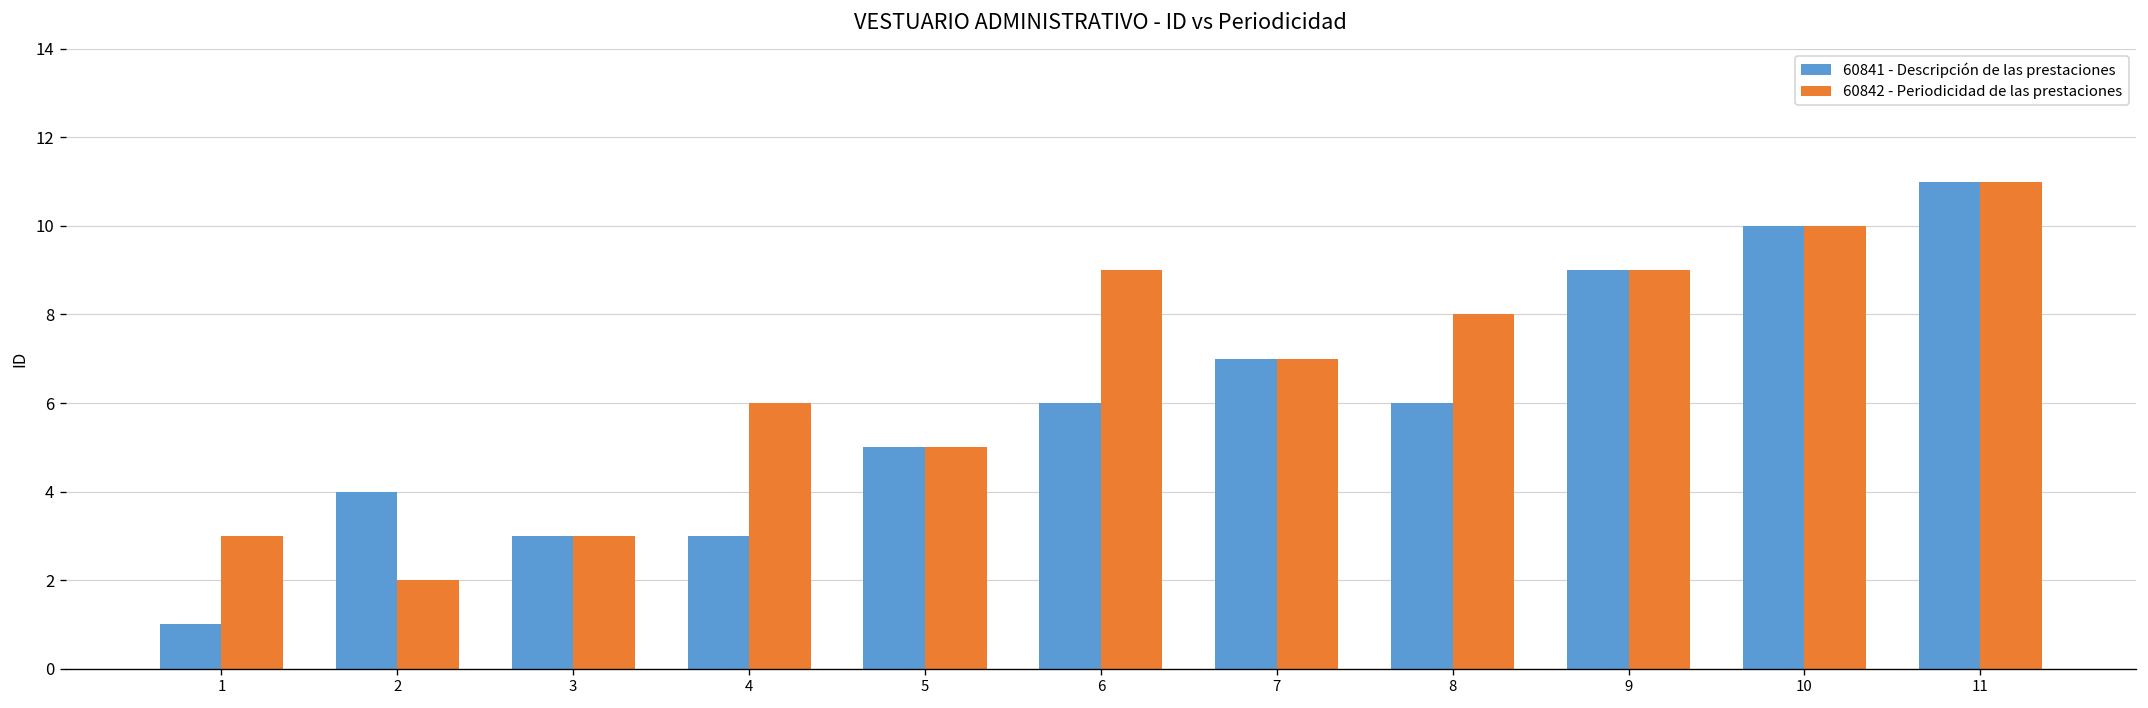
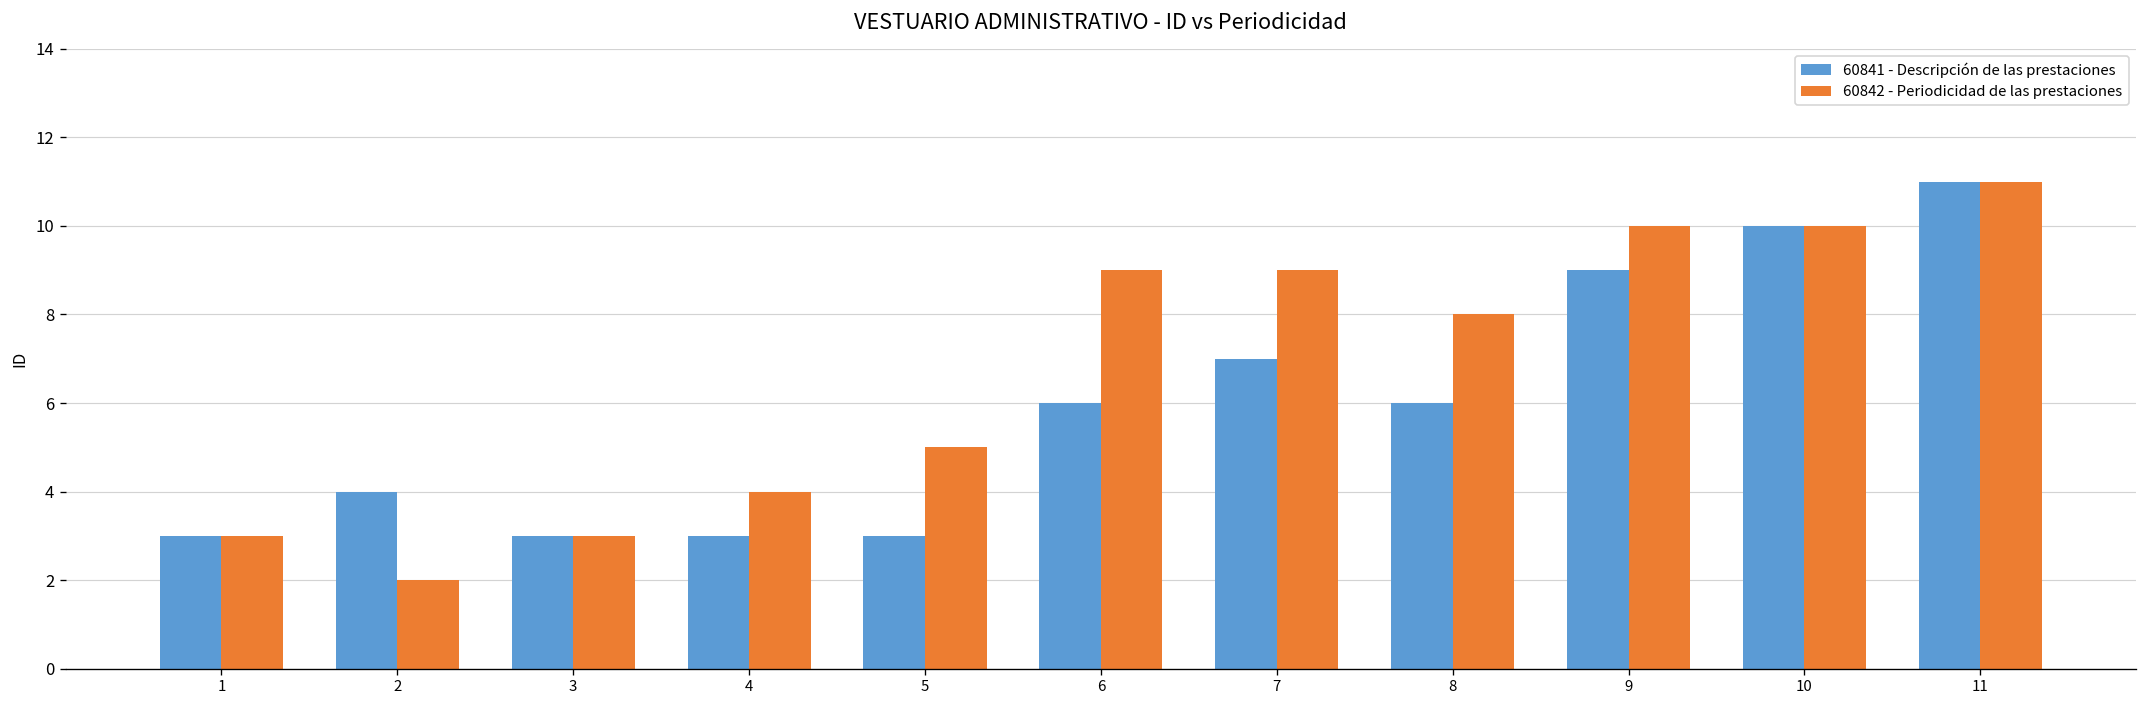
60841 - Descripción de las prestaciones, 1: 1 -> 3
60842 - Periodicidad de las prestaciones, 4: 6 -> 4
60841 - Descripción de las prestaciones, 5: 5 -> 3
60842 - Periodicidad de las prestaciones, 7: 7 -> 9
60842 - Periodicidad de las prestaciones, 9: 9 -> 10
